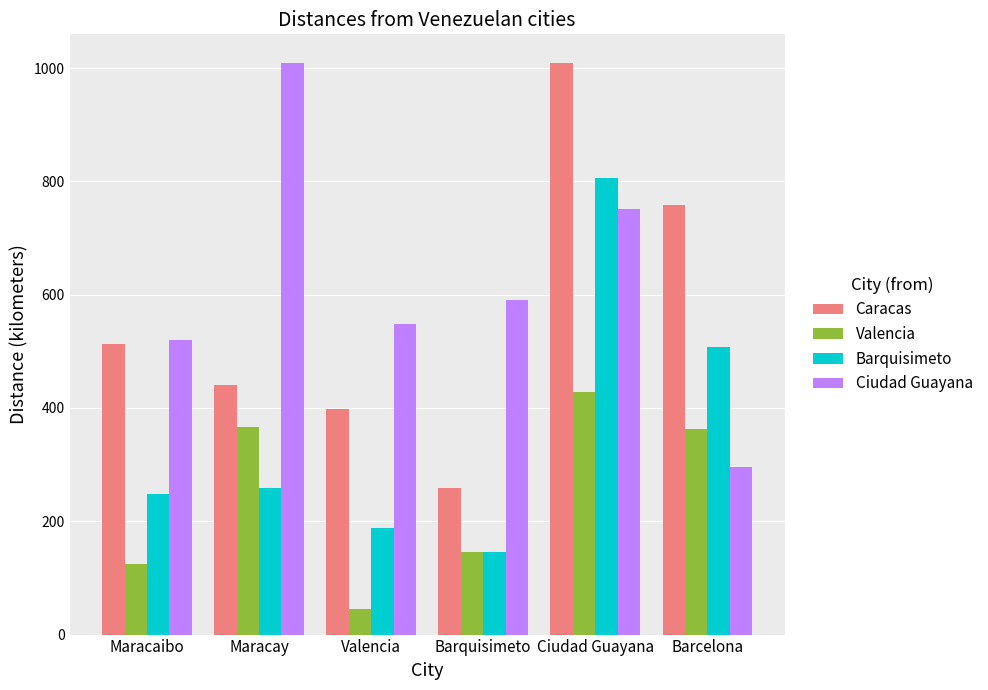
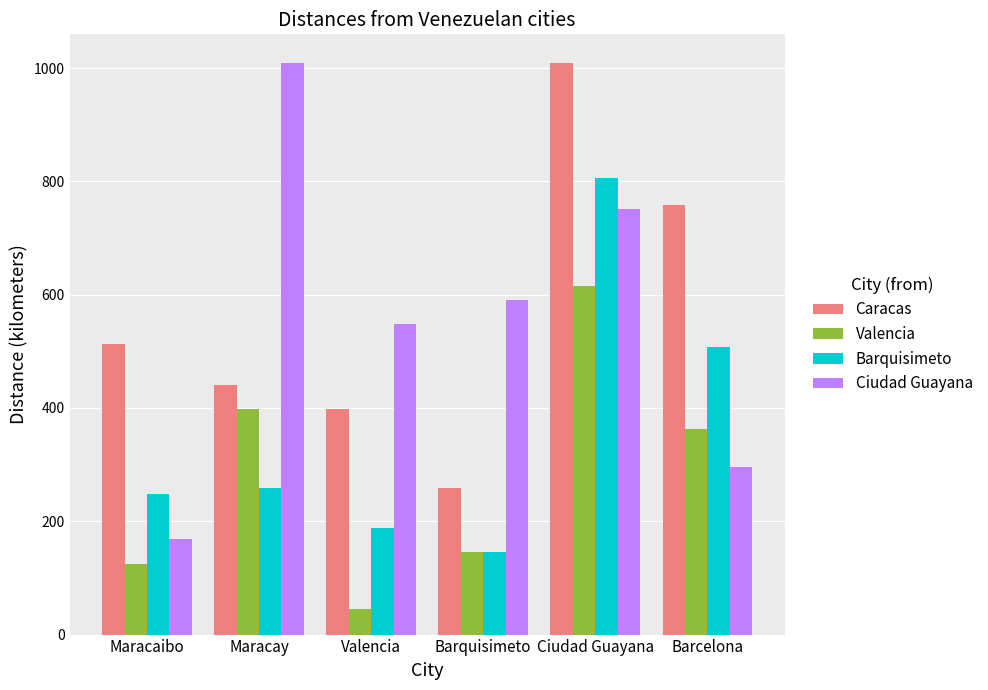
Ciudad Guayana, Maracaibo: 520 -> 170
Valencia, Maracay: 370 -> 400
Valencia, Ciudad Guayana: 430 -> 620
